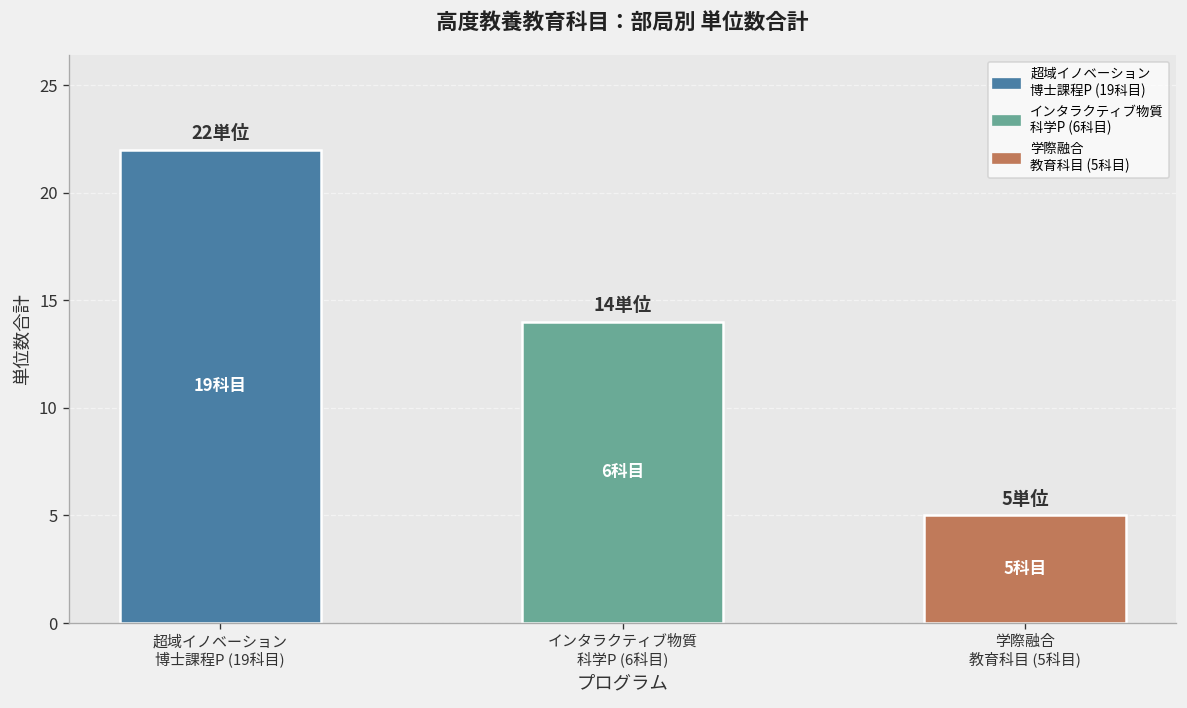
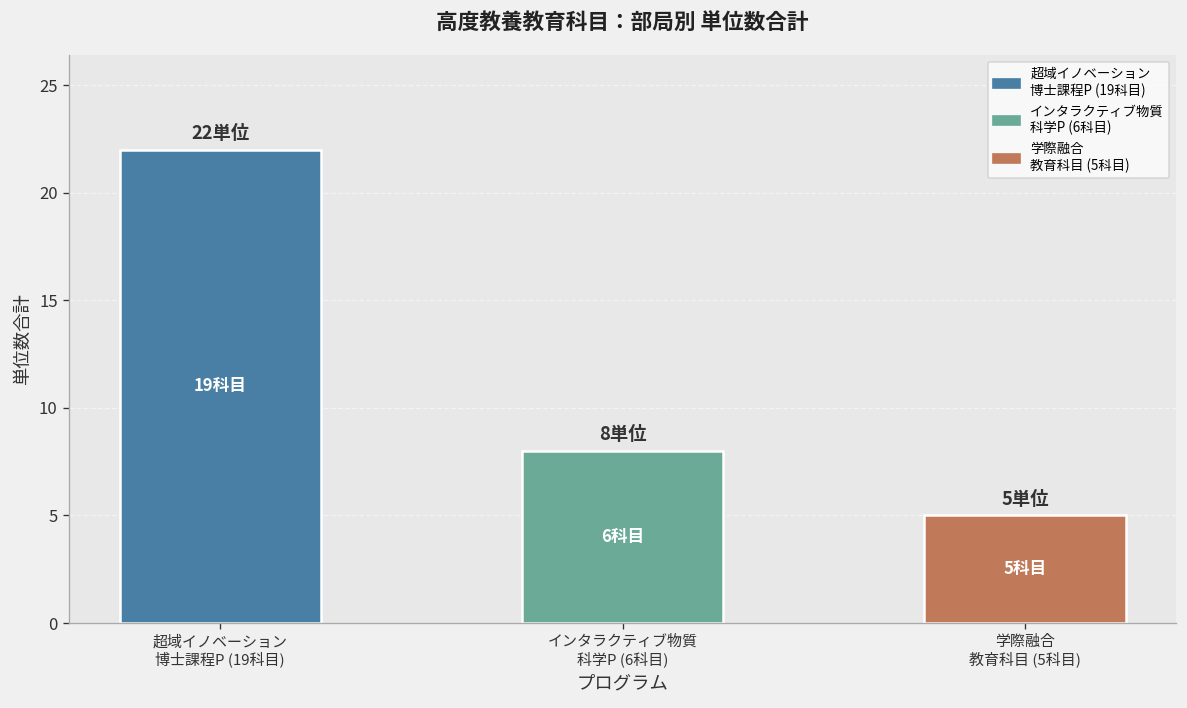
インタラクティブ物質 科学P (6科目): 14 -> 8
